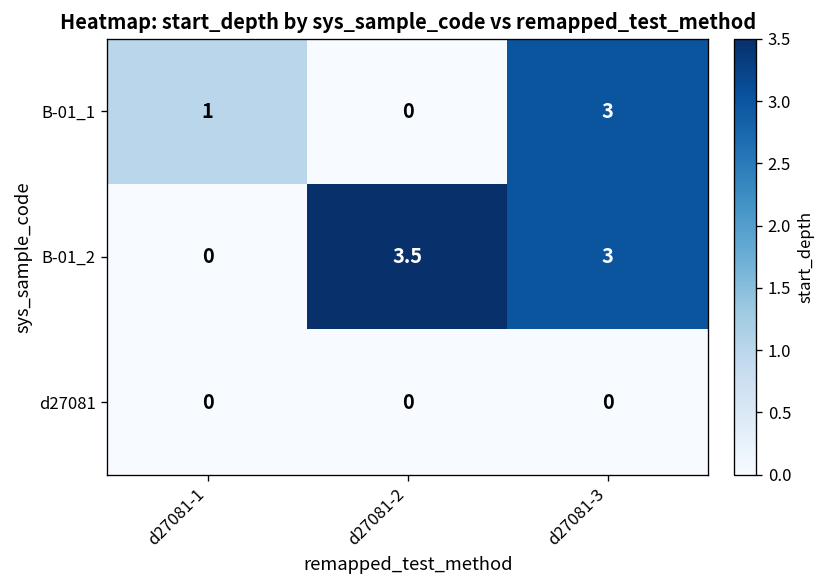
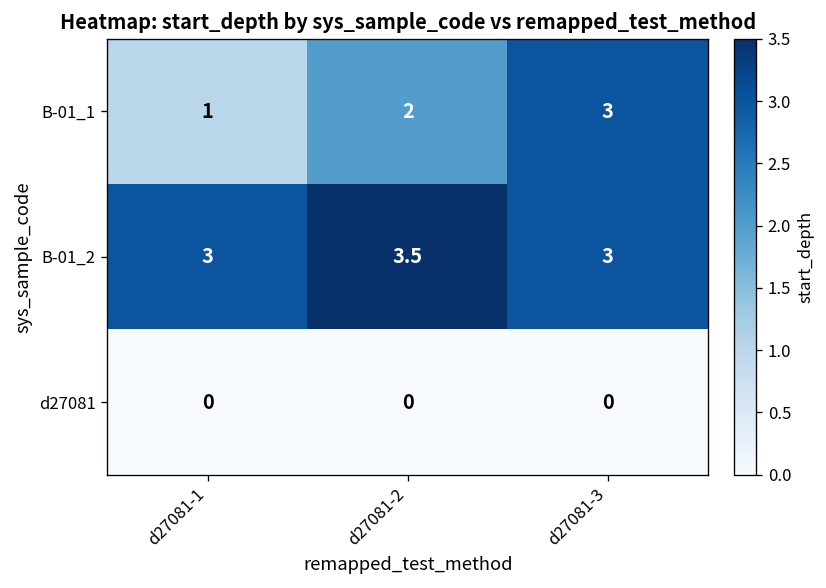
B-01_1, d27081-2: 0 -> 2
B-01_2, d27081-1: 0 -> 3
